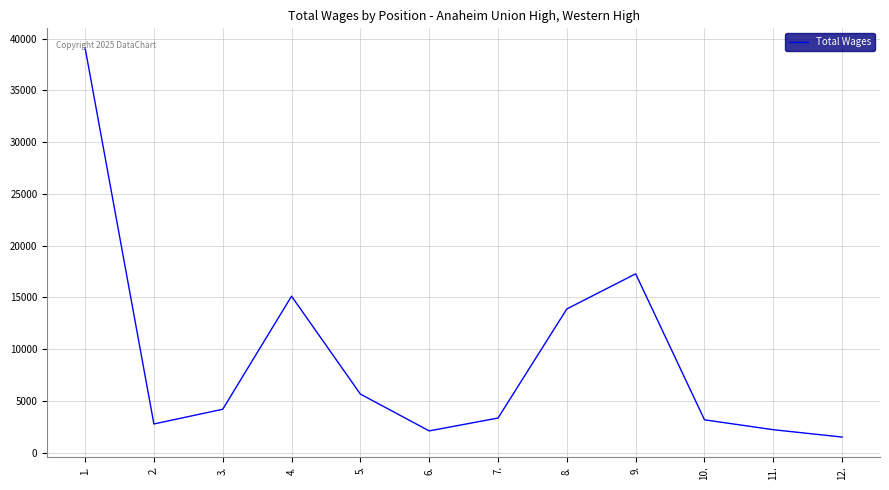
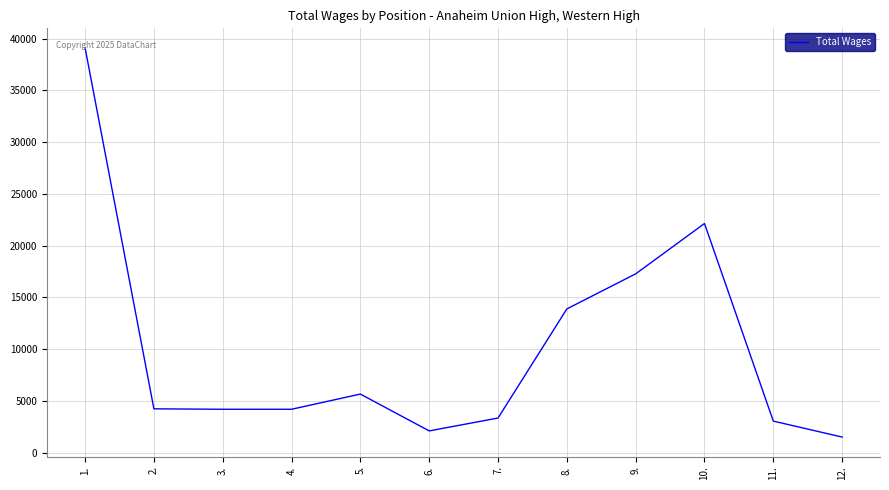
2.: 2800 -> 4200
4.: 15100 -> 4200
10.: 3200 -> 22100
11.: 2200 -> 3100
